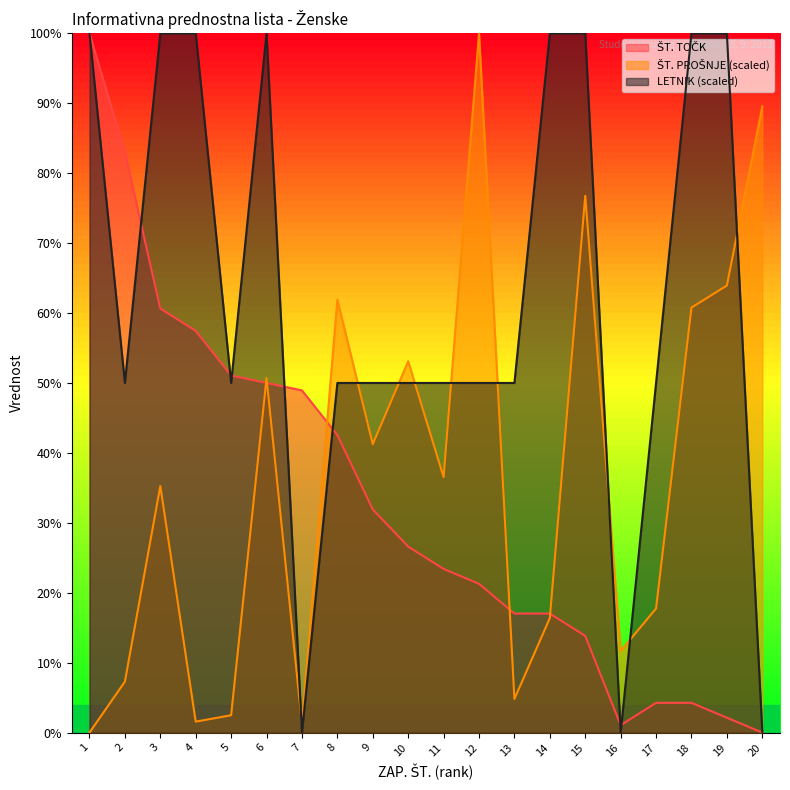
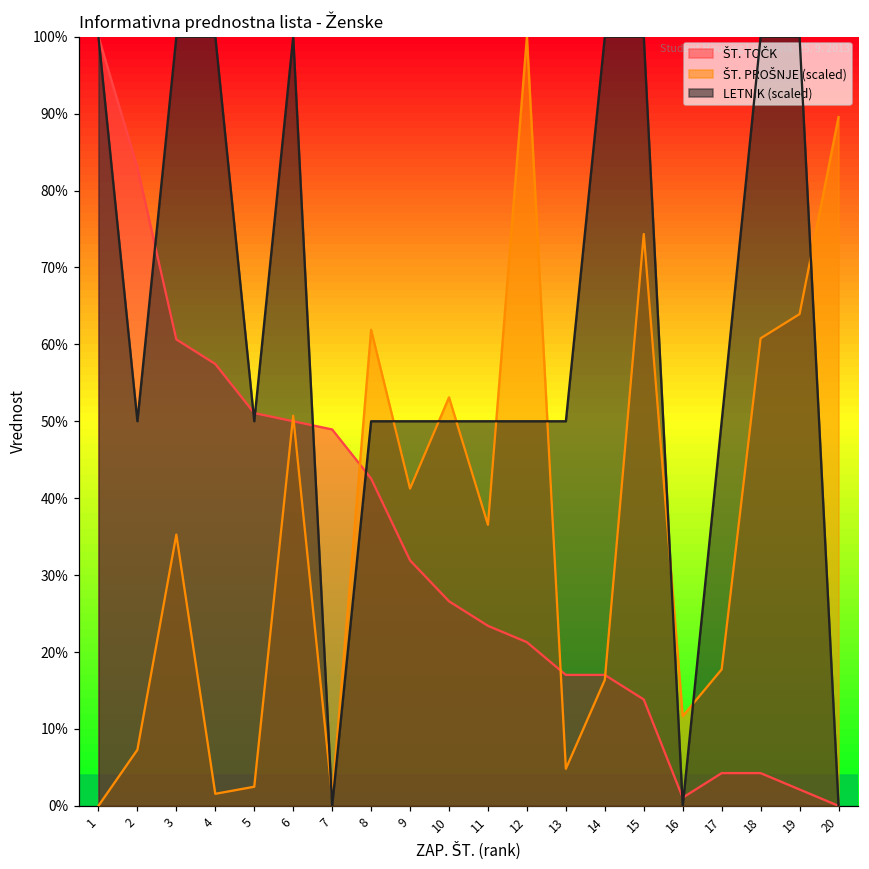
ŠT. PROŠNJE (scaled), 15: 77% -> 74%
